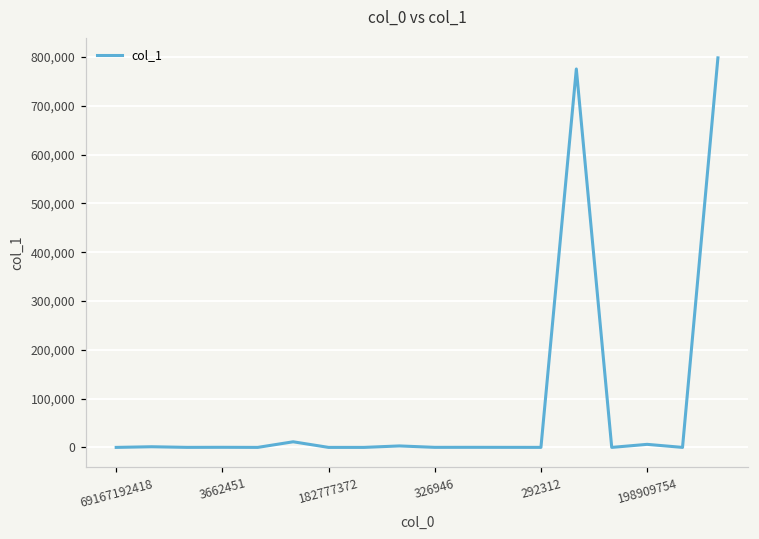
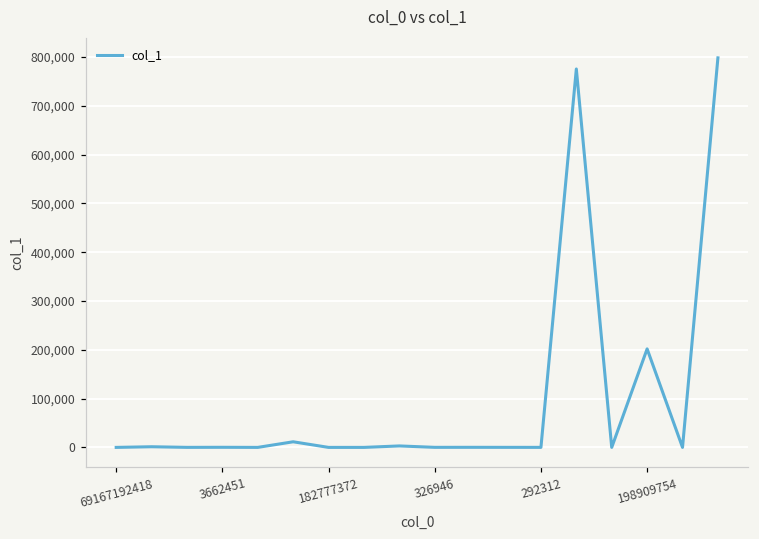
198909754: 10,000 -> 200,000
